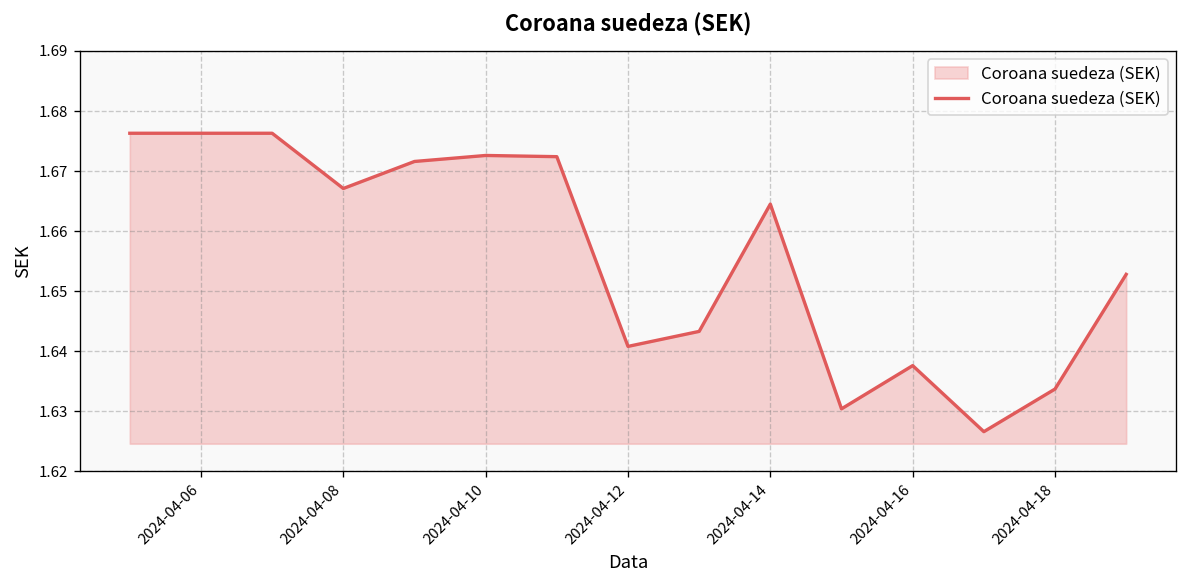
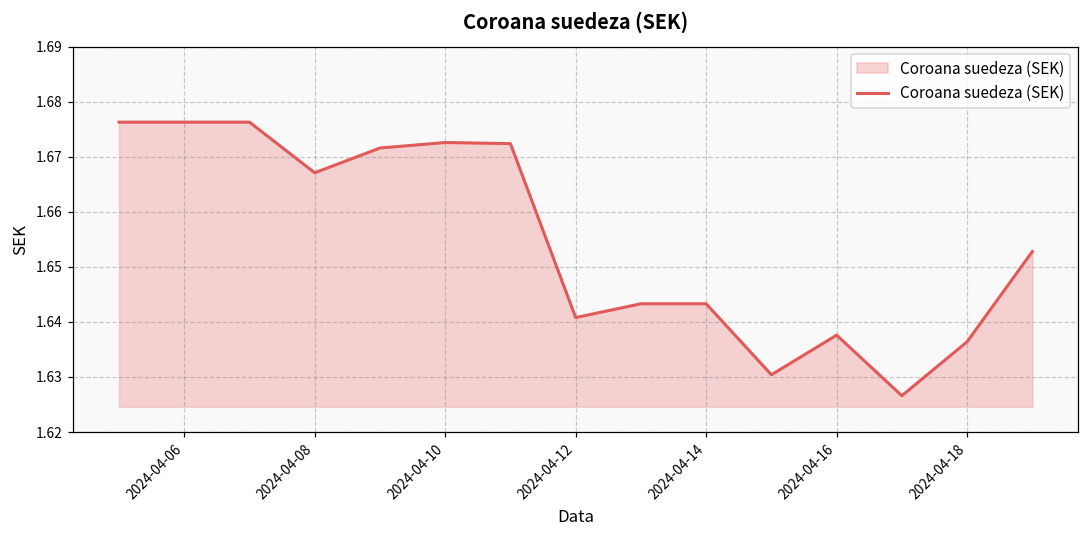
2024-04-14: 1.665 -> 1.643
2024-04-18: 1.634 -> 1.636
